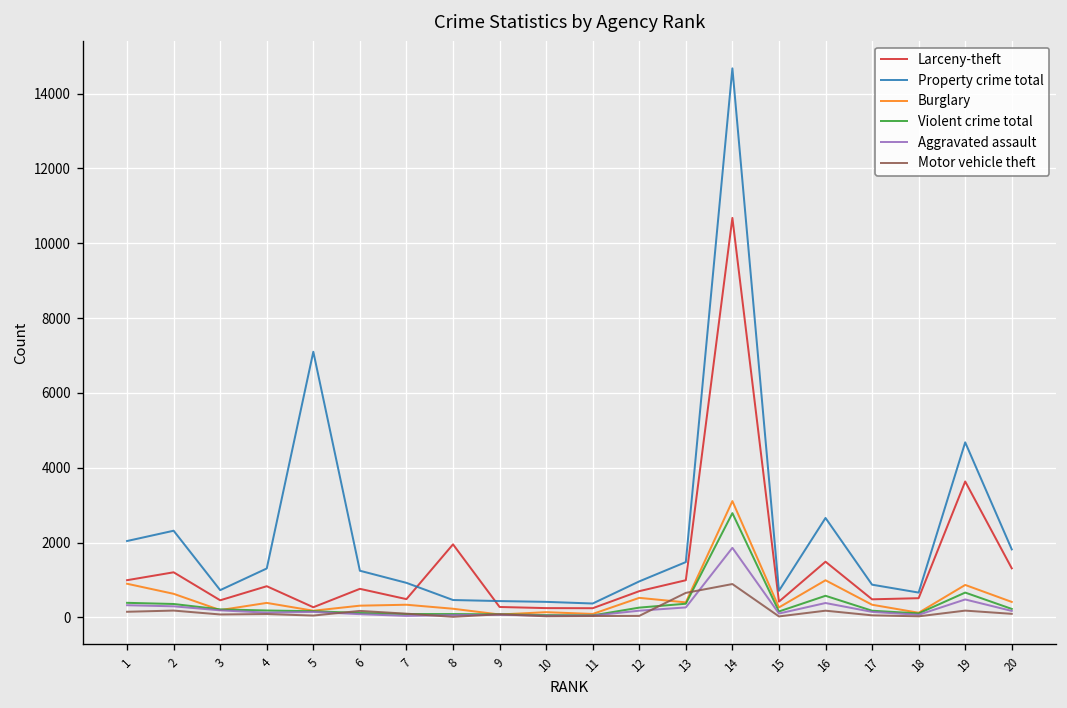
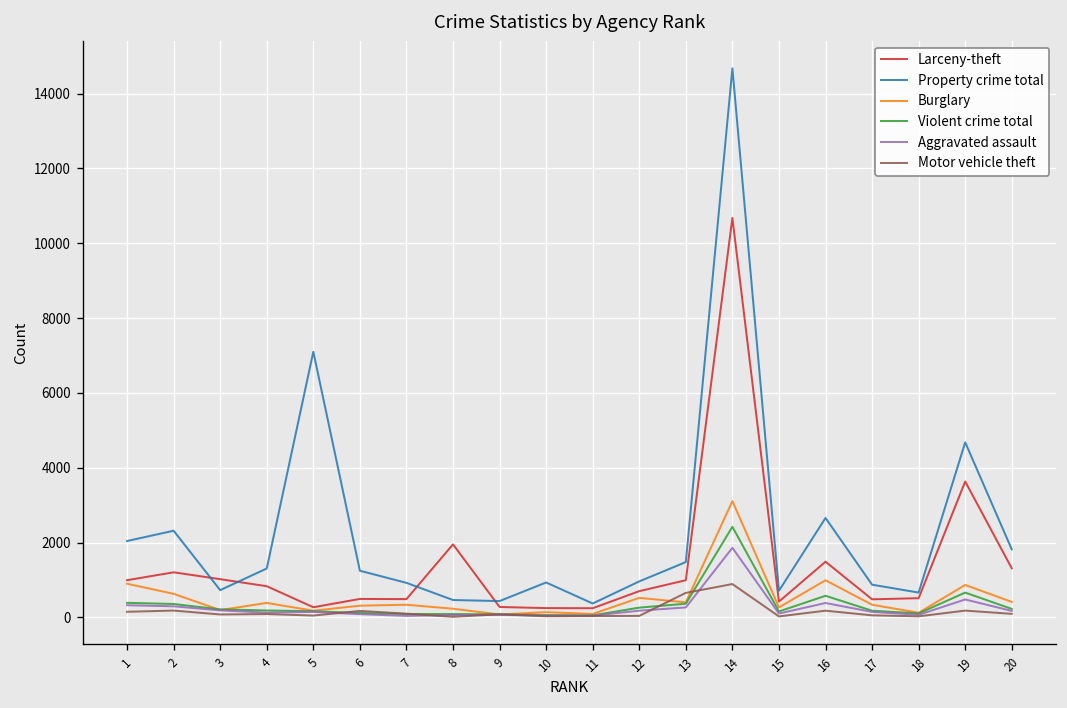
Larceny-theft, 3: 500 -> 1000
Larceny-theft, 6: 800 -> 500
Property crime total, 10: 400 -> 900
Violent crime total, 14: 2800 -> 2400
